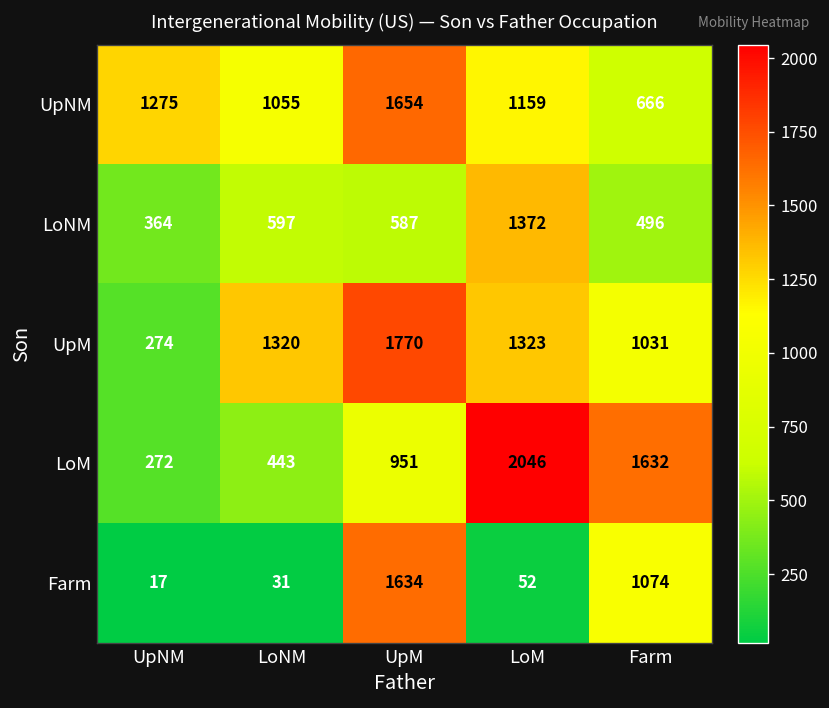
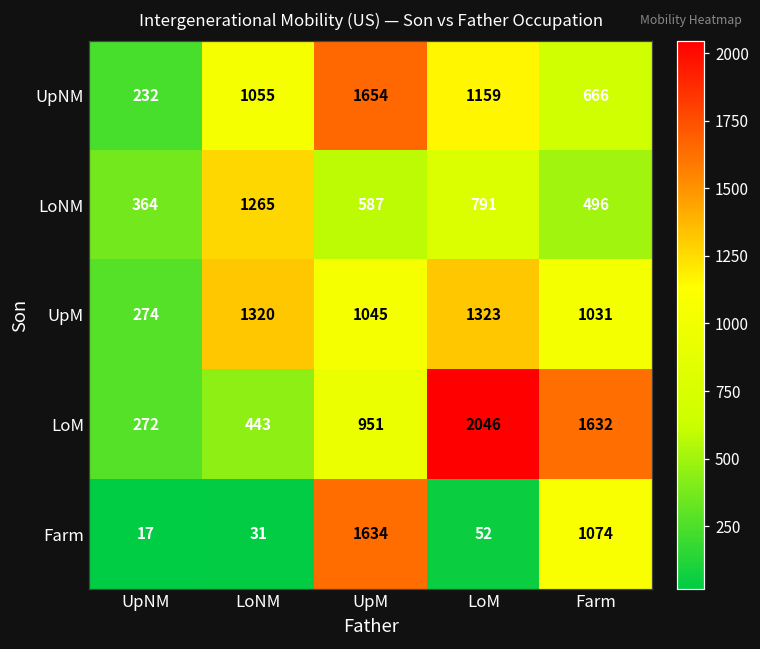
UpNM, UpNM: 1275 -> 232
LoNM, LoNM: 597 -> 1265
LoNM, LoM: 1372 -> 791
UpM, UpM: 1770 -> 1045
